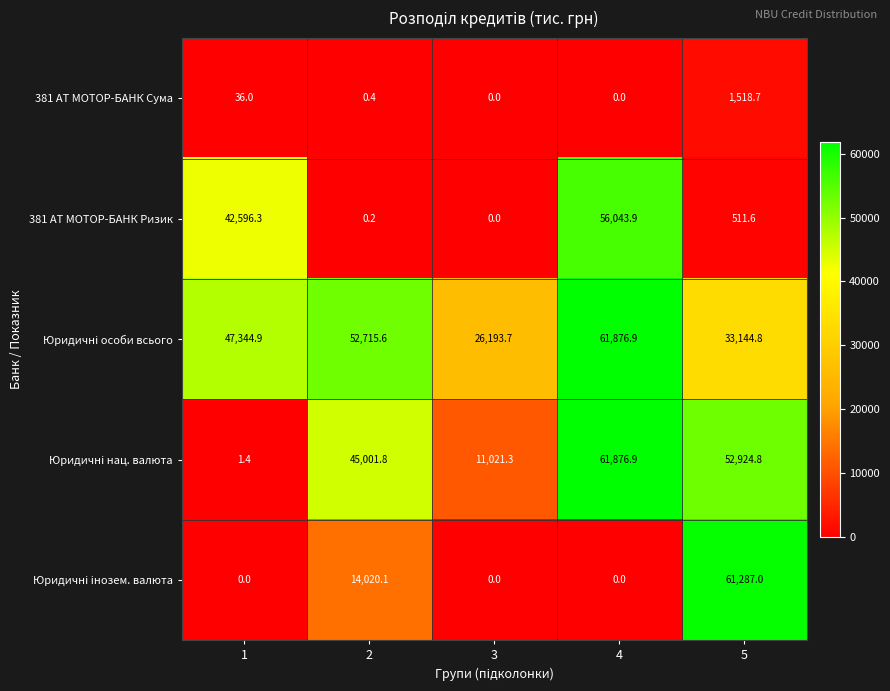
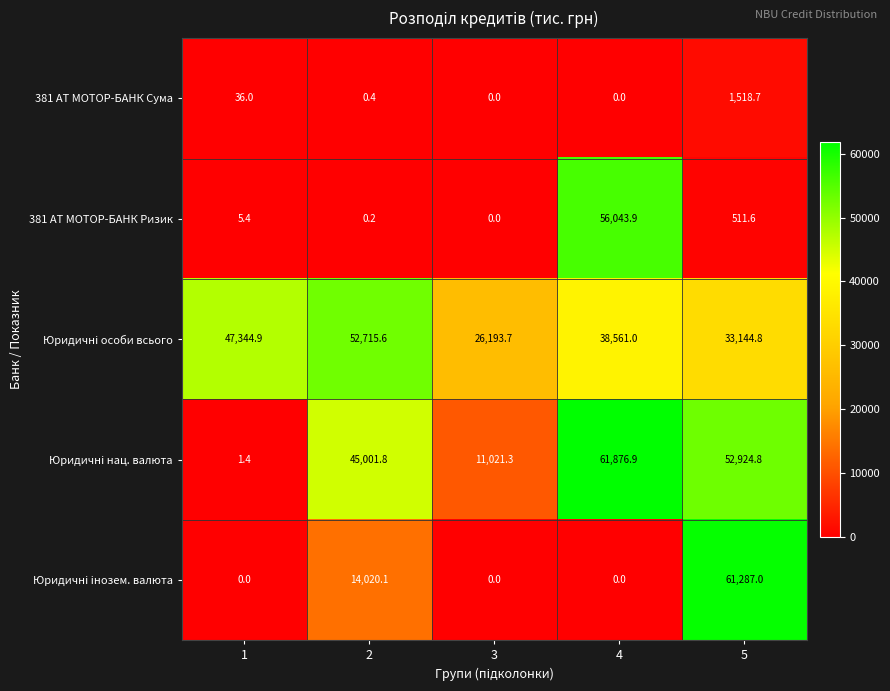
381 АТ МОТОР-БАНК Ризик, 1: 42,596.3 -> 5.4
Юридичні особи всього, 4: 61,876.9 -> 38,561.0
